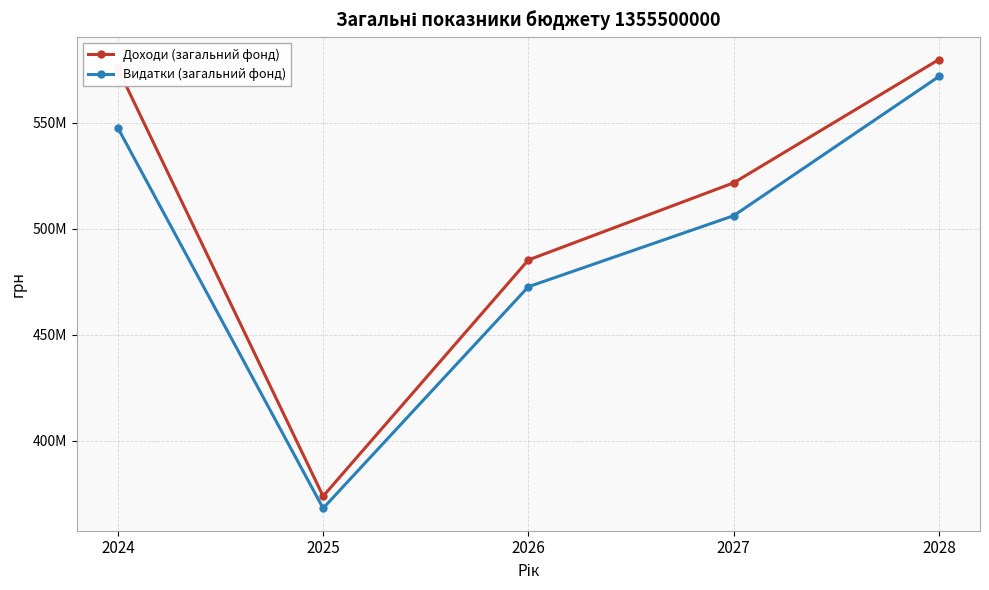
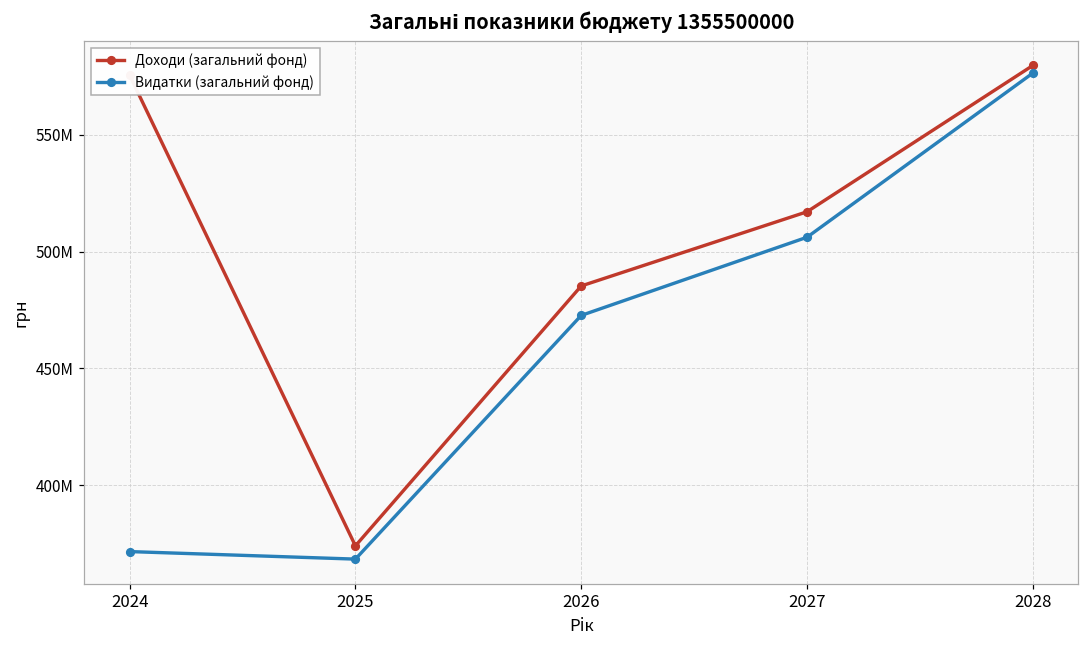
Видатки (загальний фонд), 2024: 548000000 -> 371000000
Доходи (загальний фонд), 2027: 522000000 -> 517000000
Видатки (загальний фонд), 2028: 572000000 -> 577000000
